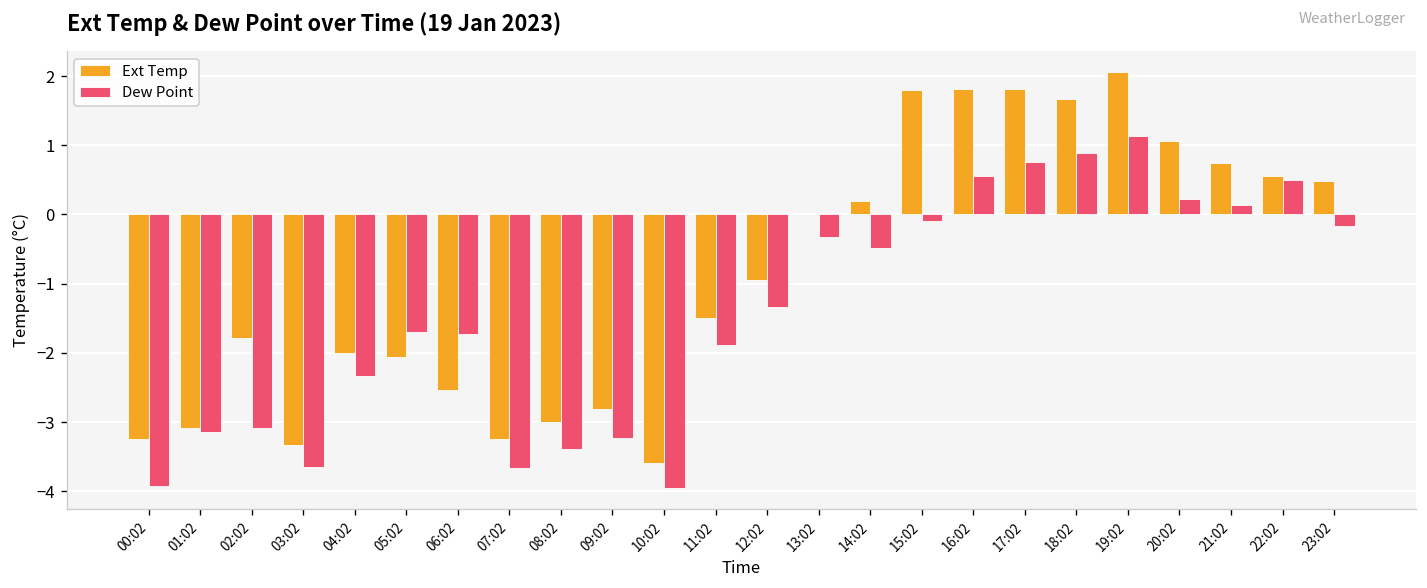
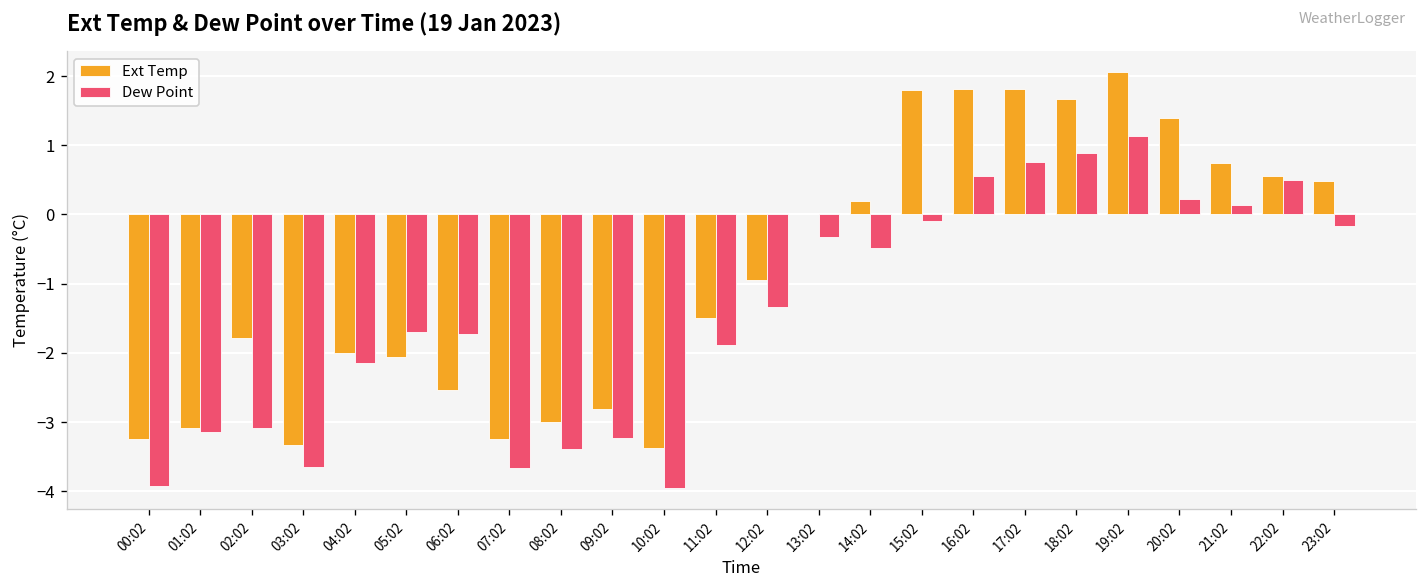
Dew Point, 04:02: -2.3 -> -2.2
Ext Temp, 10:02: -3.6 -> -3.4
Ext Temp, 20:02: 1.1 -> 1.4
